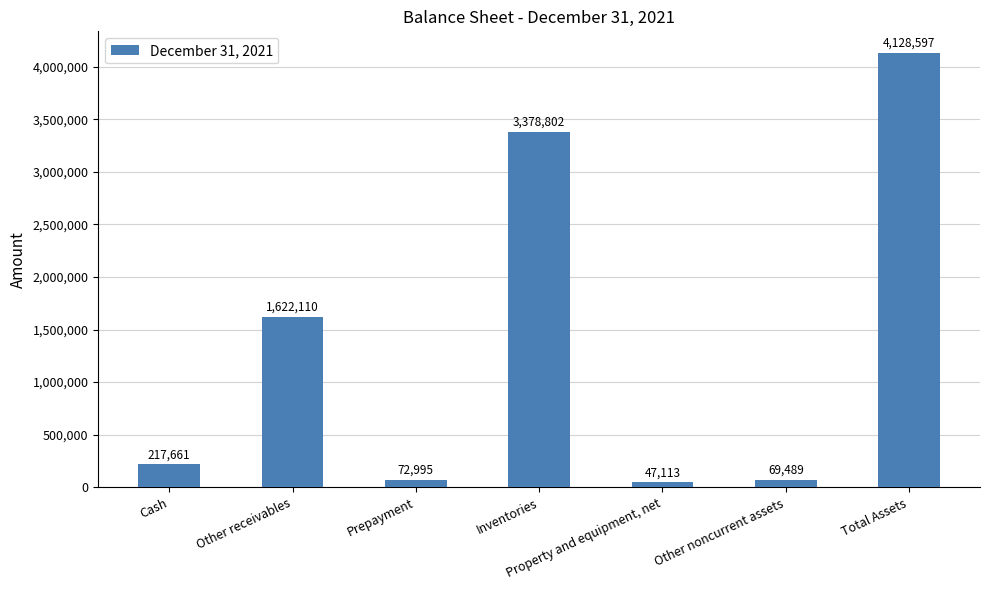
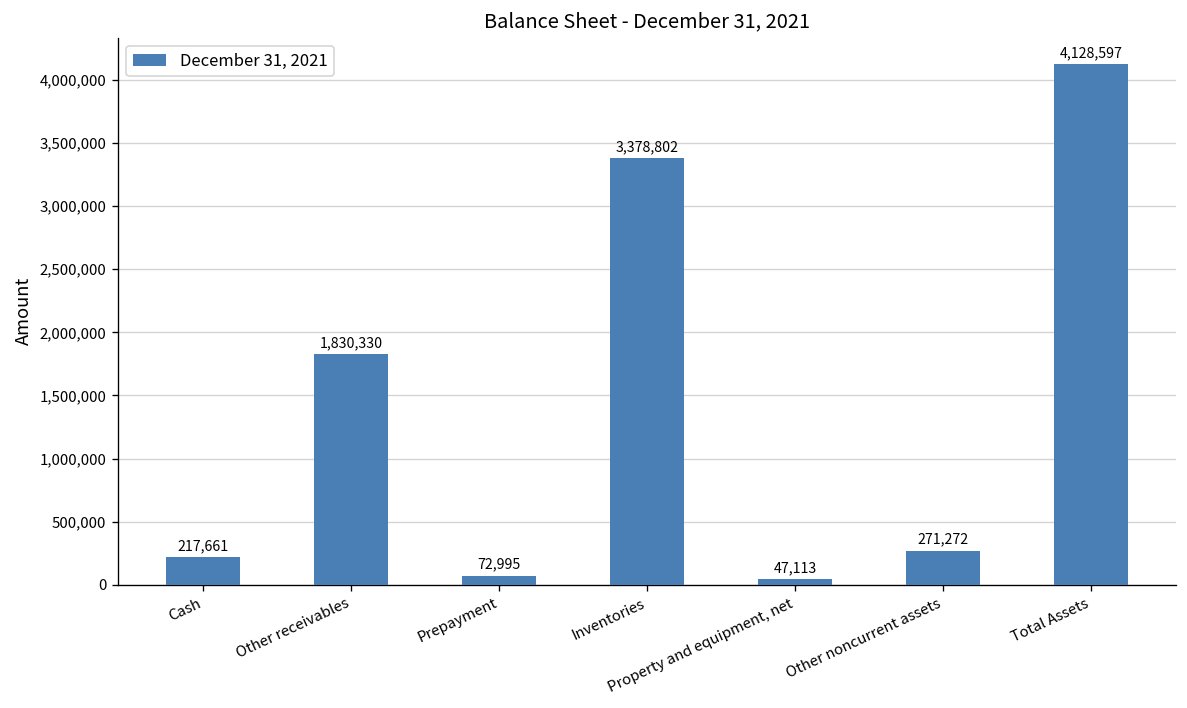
Other receivables: 1,622,110 -> 1,830,330
Other noncurrent assets: 69,489 -> 271,272
